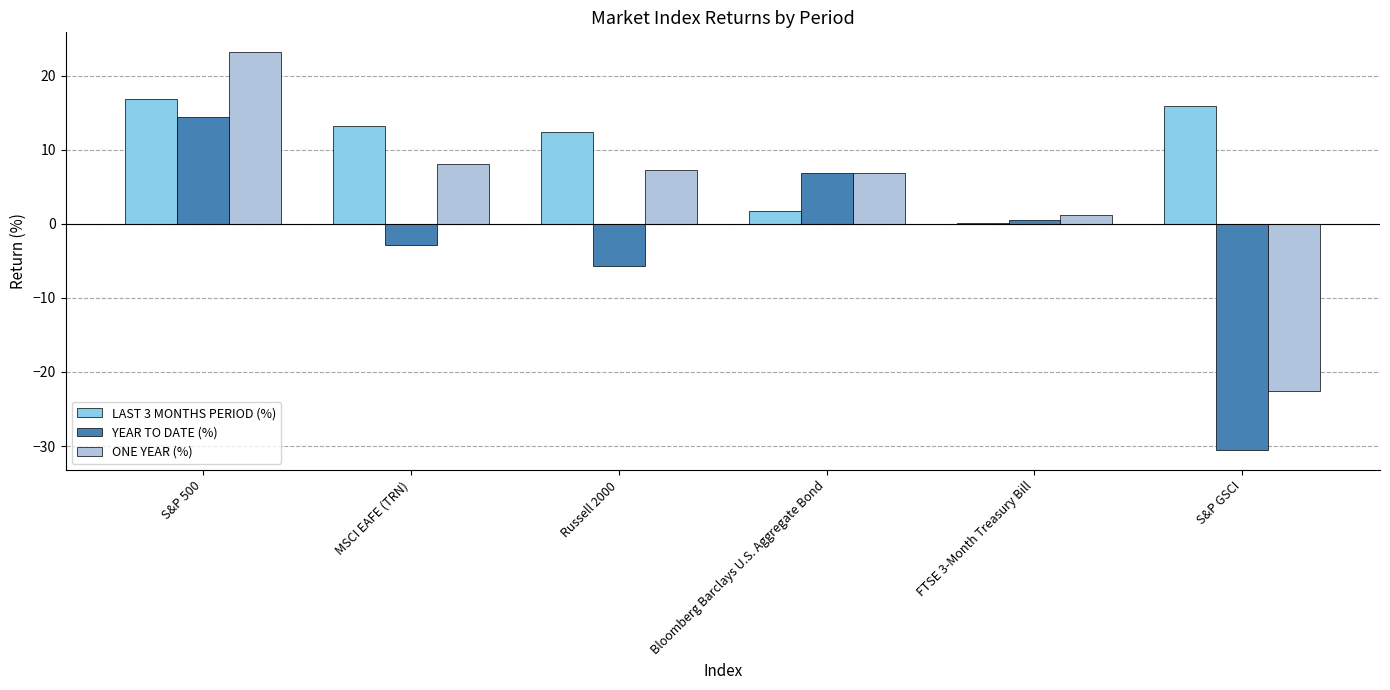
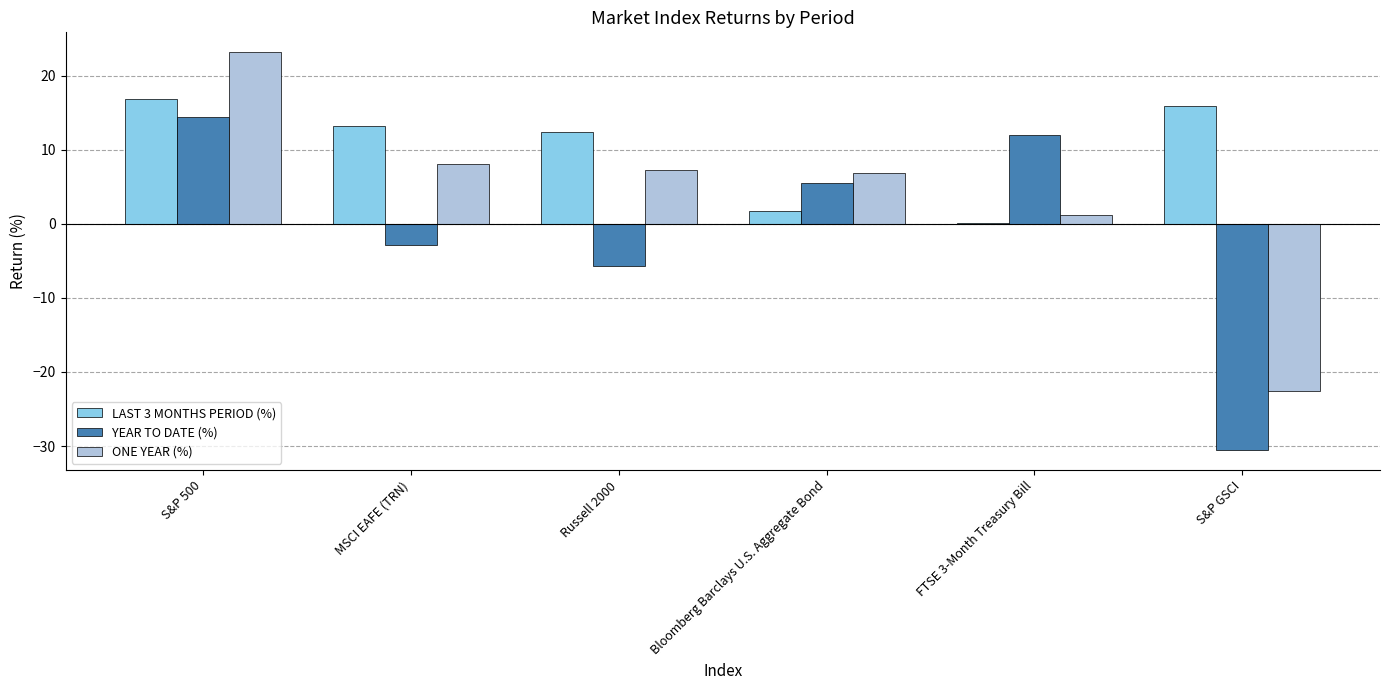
YEAR TO DATE (%), Bloomberg Barclays U.S. Aggregate Bond: 7 -> 6
YEAR TO DATE (%), FTSE 3-Month Treasury Bill: 1 -> 12
